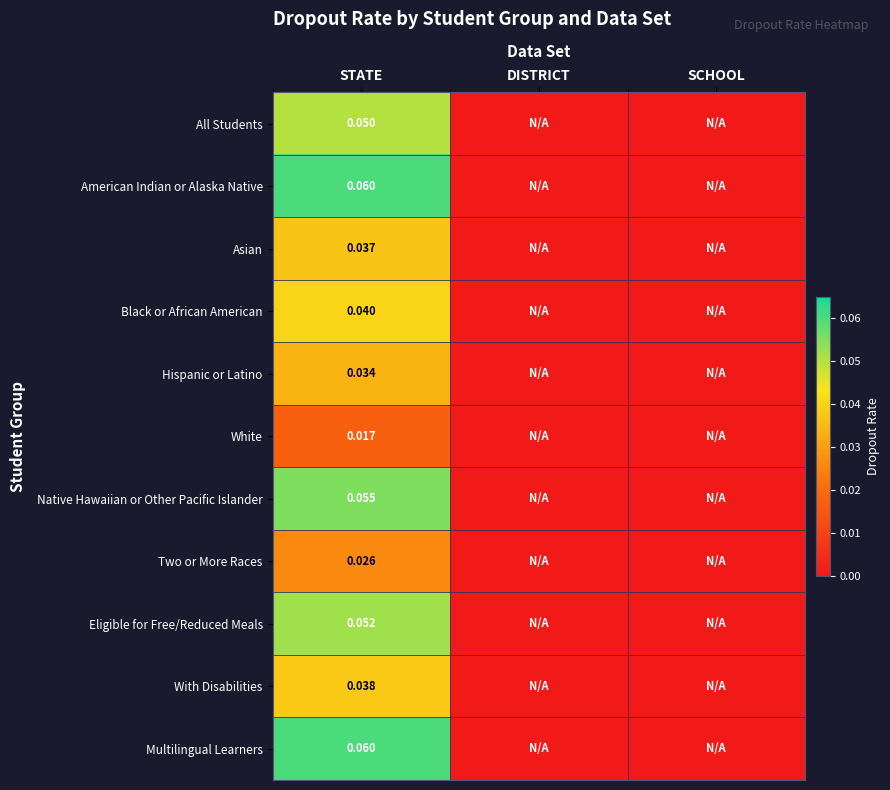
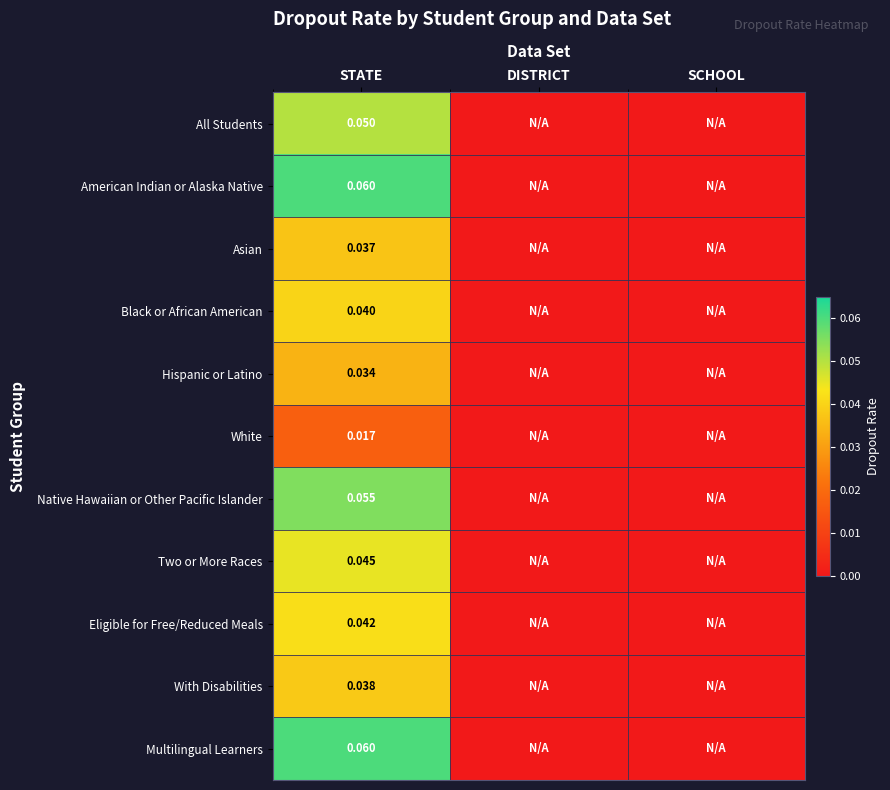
Two or More Races, STATE: 0.026 -> 0.045
Eligible for Free/Reduced Meals, STATE: 0.052 -> 0.042
